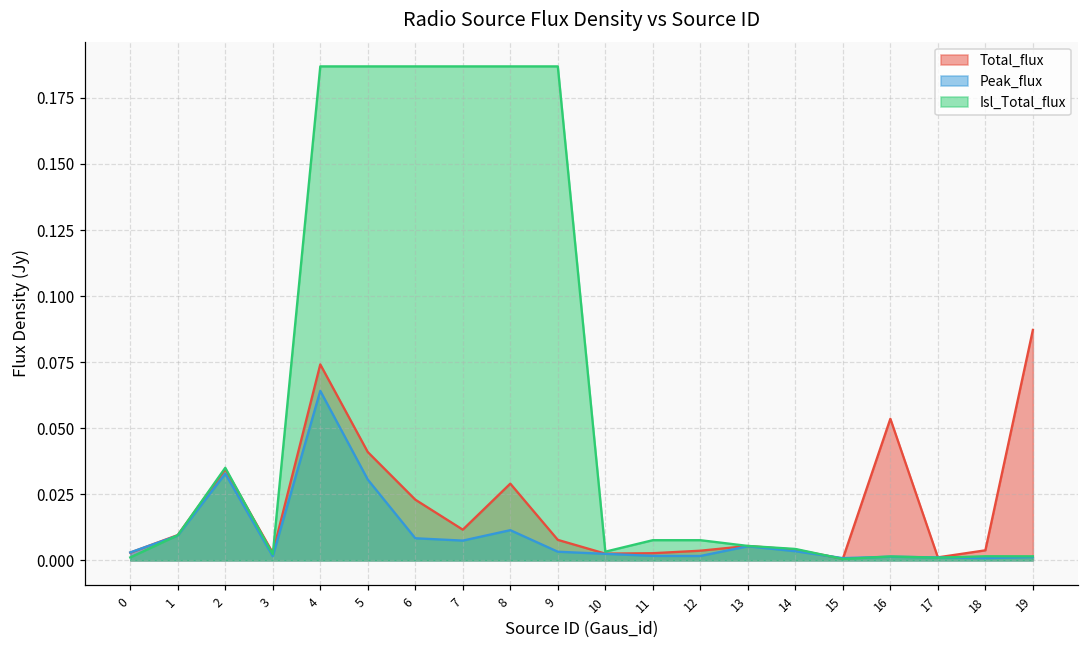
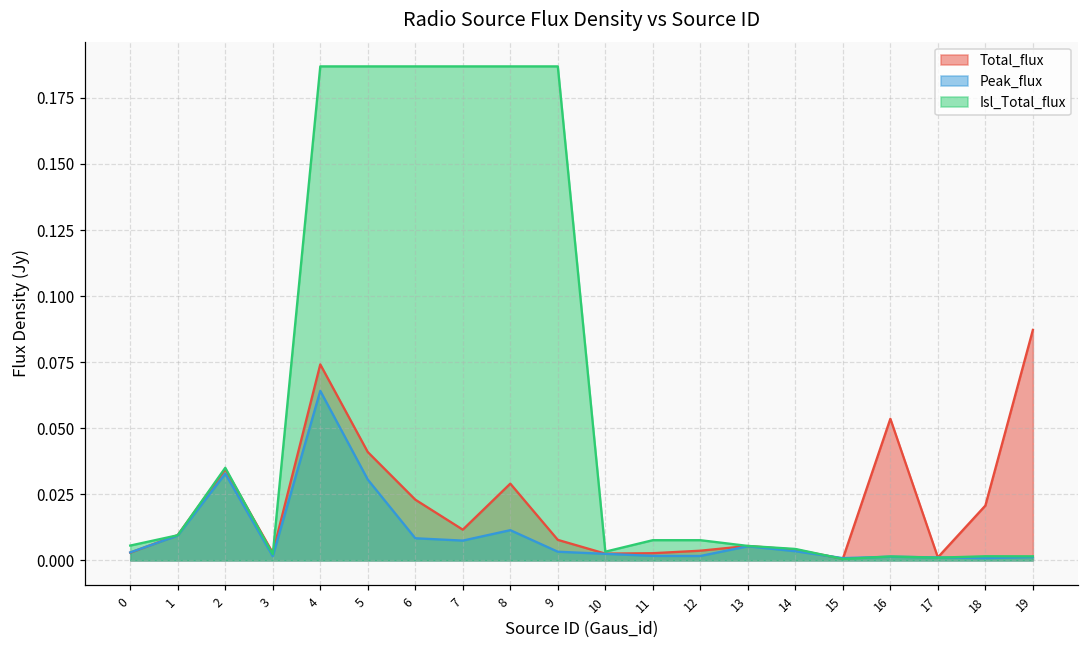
Isl_Total_flux, 0: 0.001 -> 0.006
Total_flux, 18: 0.004 -> 0.021
